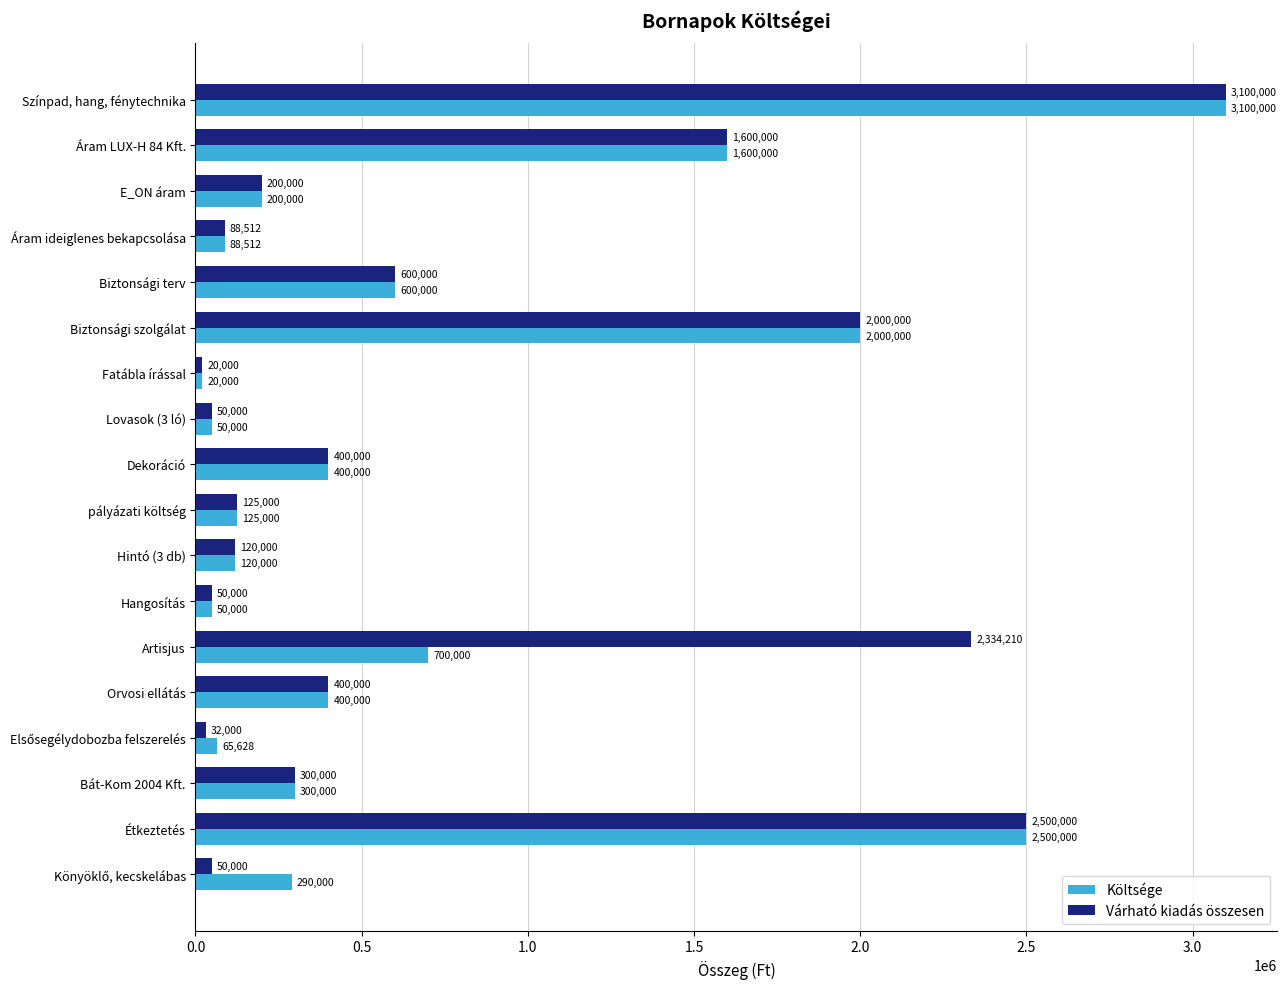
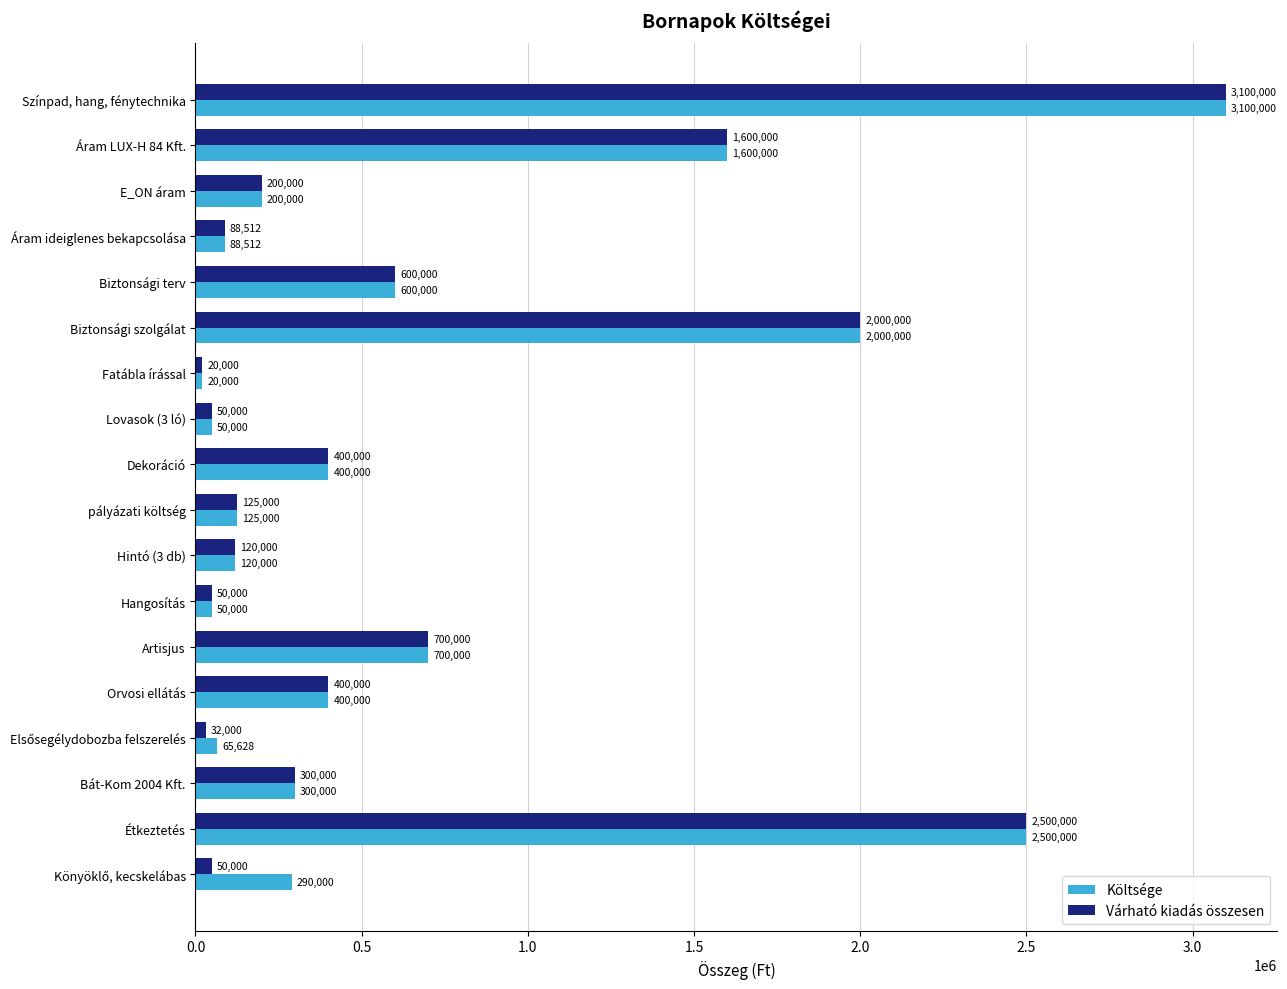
Várható kiadás összesen, Artisjus: 2,334,210 -> 700,000
